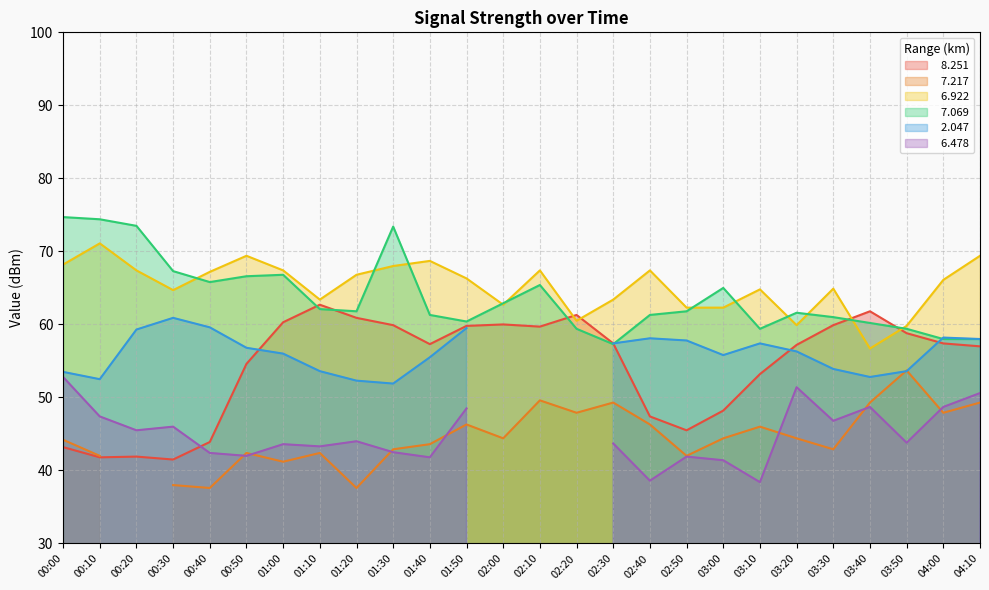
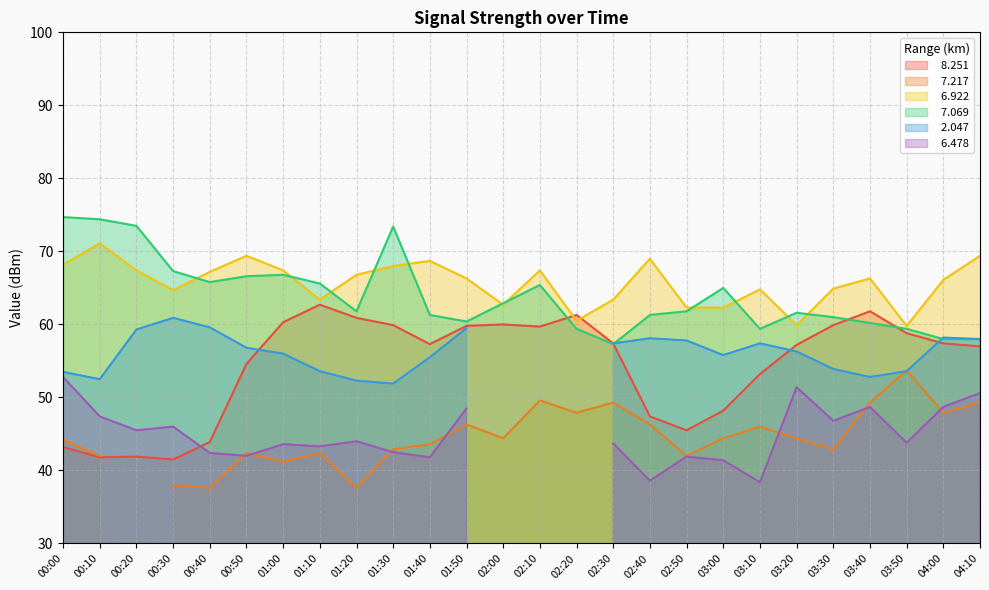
7.069, 01:10: 62 -> 66
6.922, 02:40: 67 -> 69
6.922, 03:40: 57 -> 66
